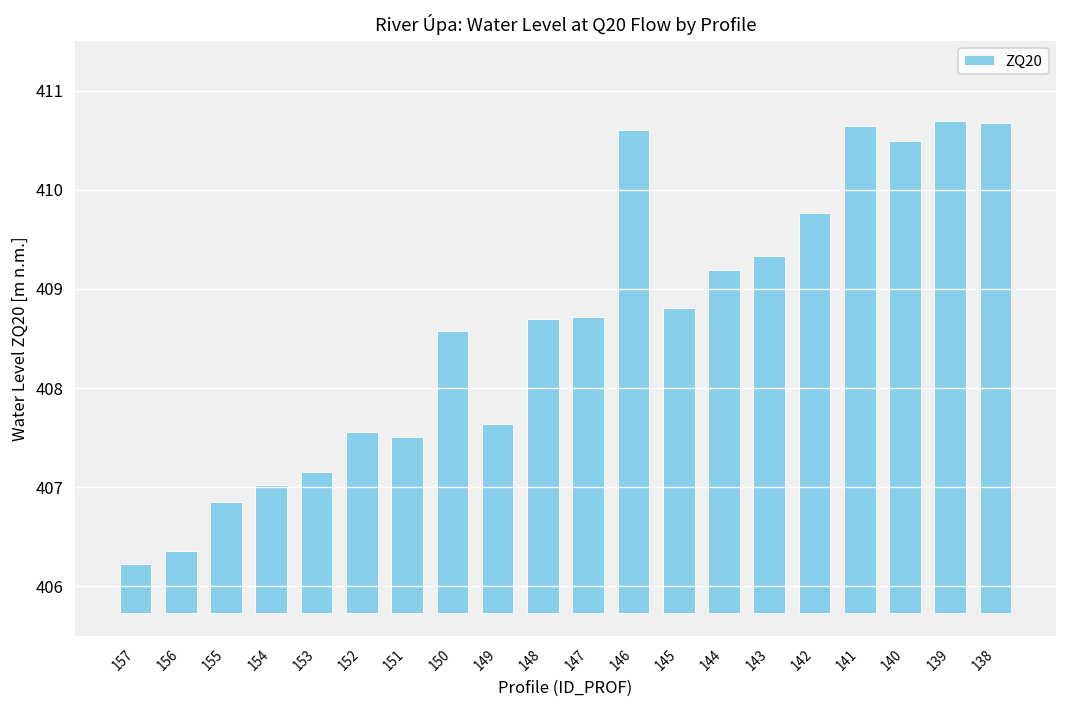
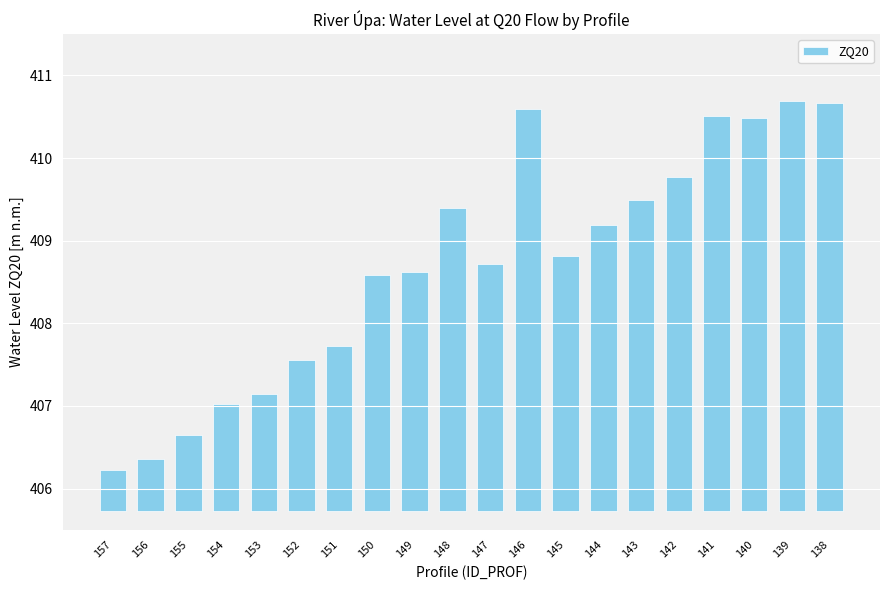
155: 406.9 -> 406.7
151: 407.5 -> 407.7
149: 407.6 -> 408.6
148: 408.7 -> 409.4
143: 409.3 -> 409.5
141: 410.6 -> 410.5
